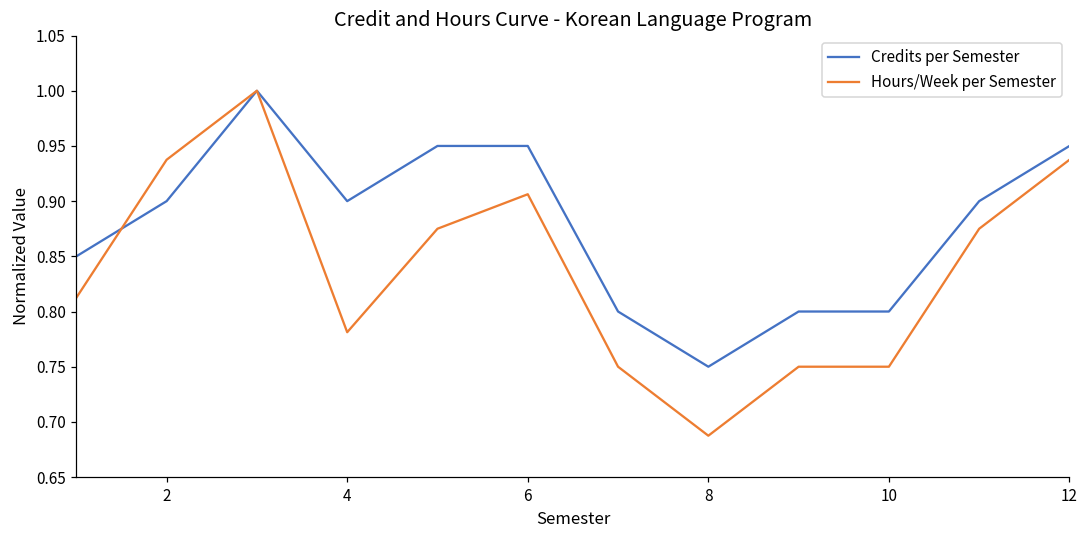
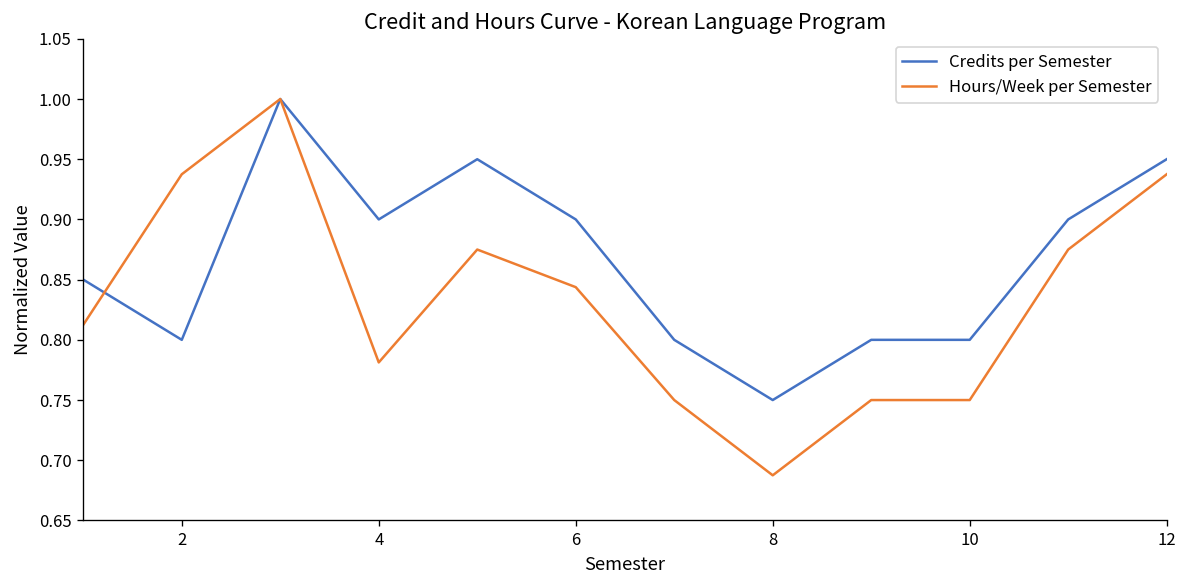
Credits per Semester, 2: 0.900 -> 0.800
Credits per Semester, 6: 0.950 -> 0.900
Hours/Week per Semester, 6: 0.906 -> 0.844
